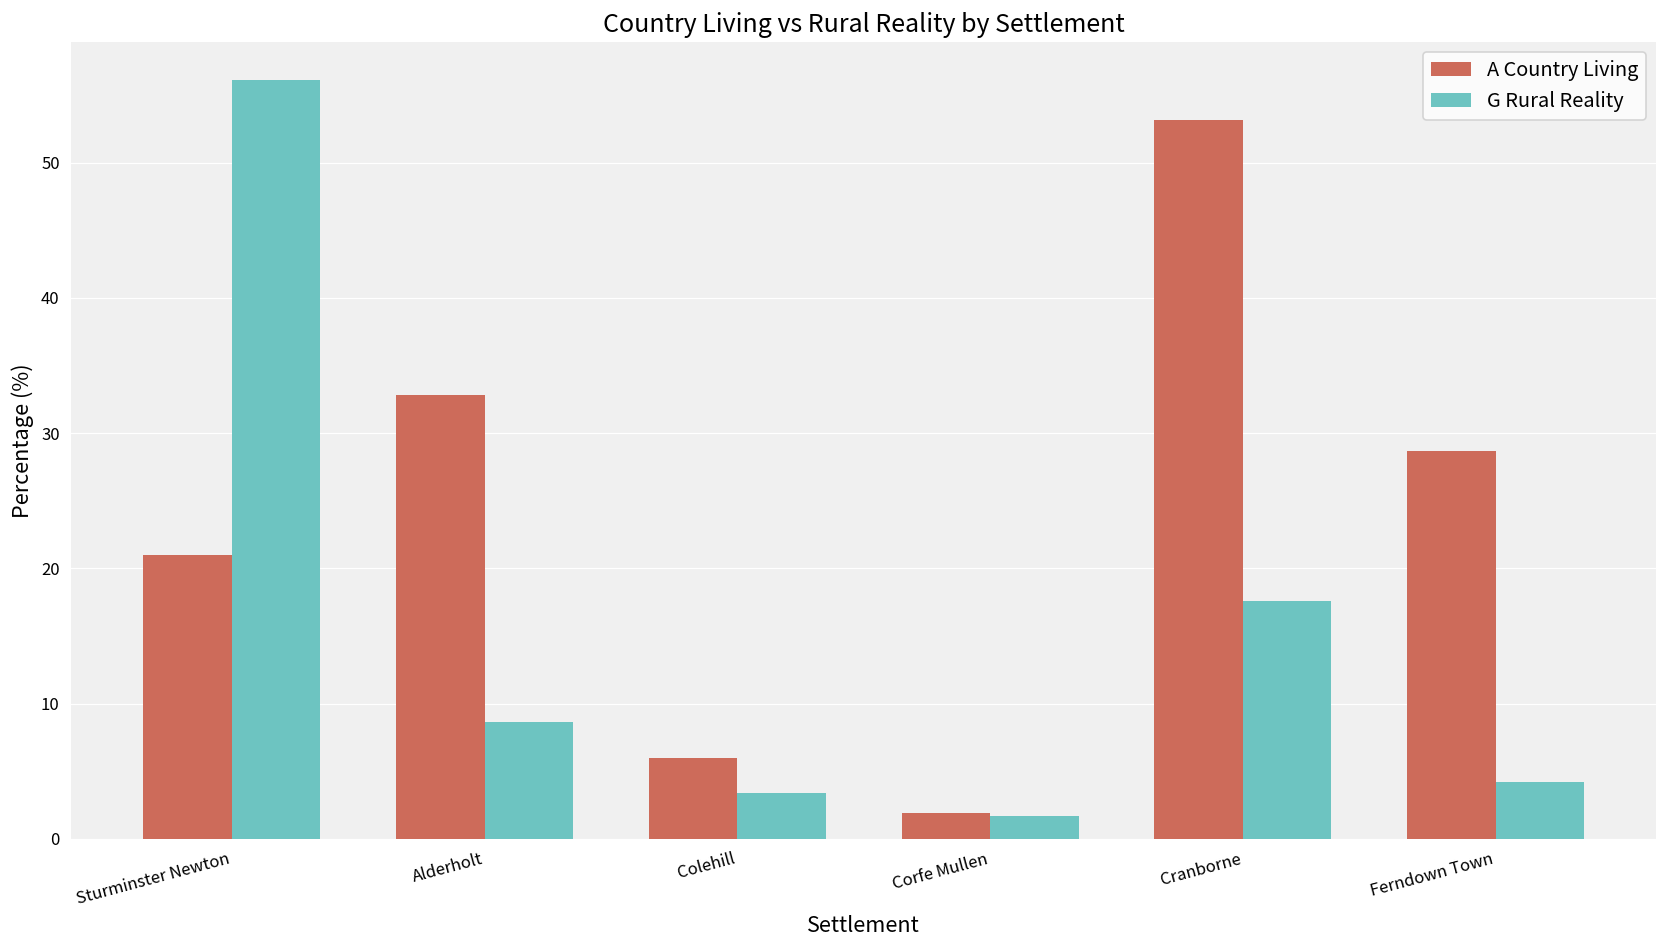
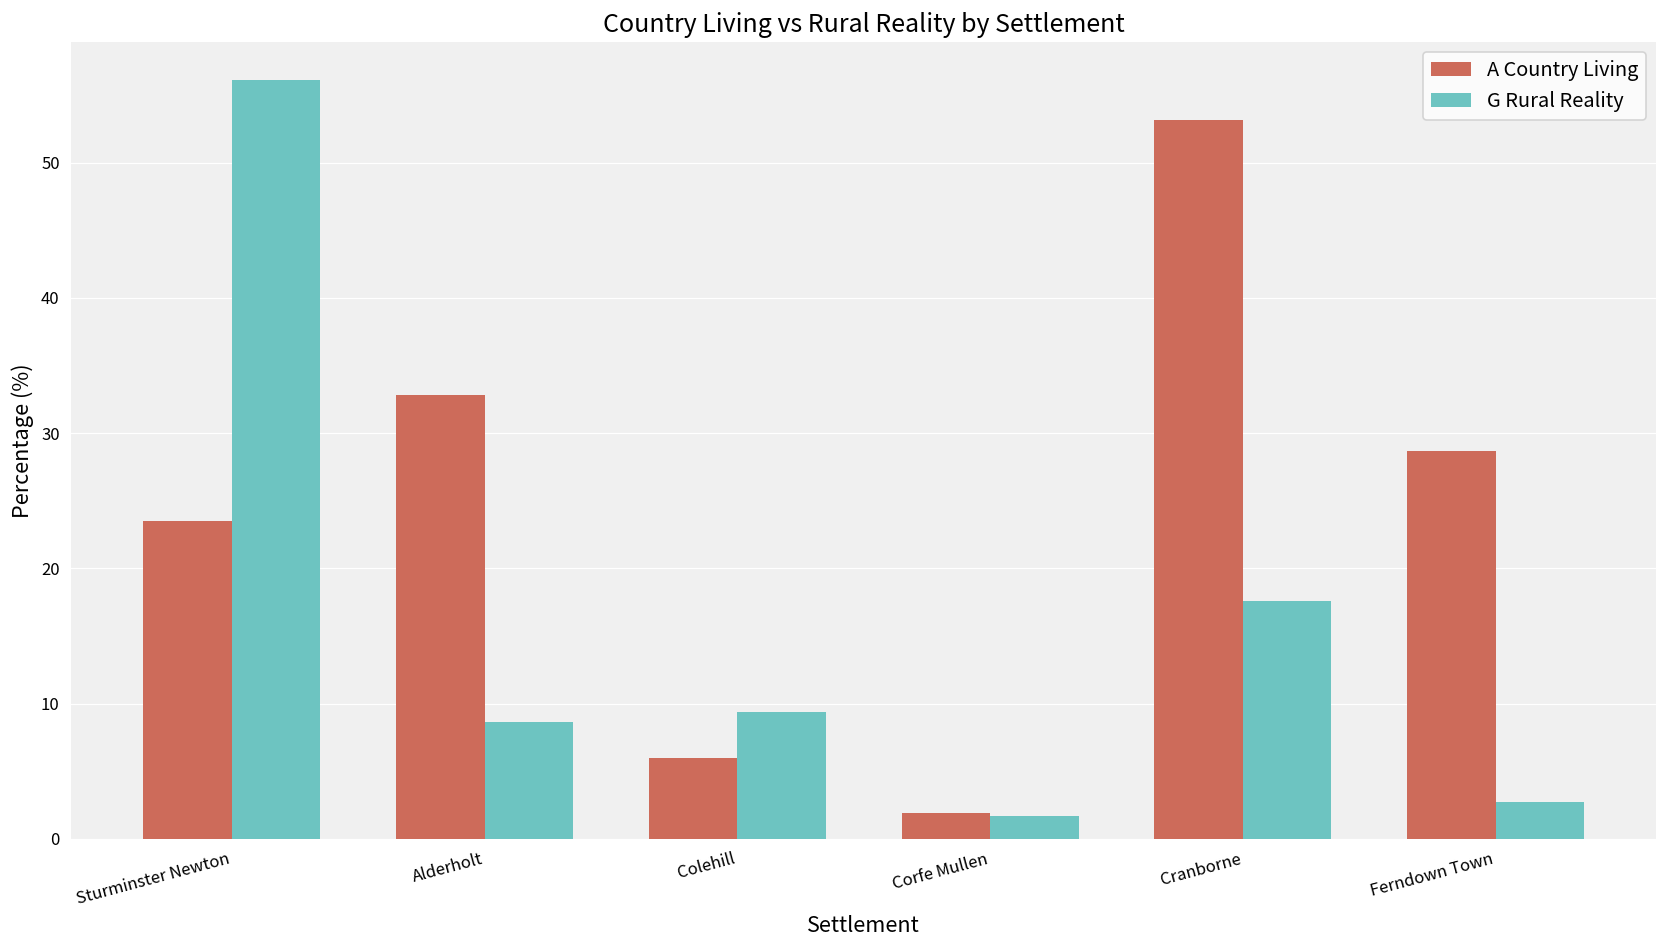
A Country Living, Sturminster Newton: 21.0 -> 23.5
G Rural Reality, Colehill: 3.4 -> 9.4
G Rural Reality, Ferndown Town: 4.2 -> 2.8
